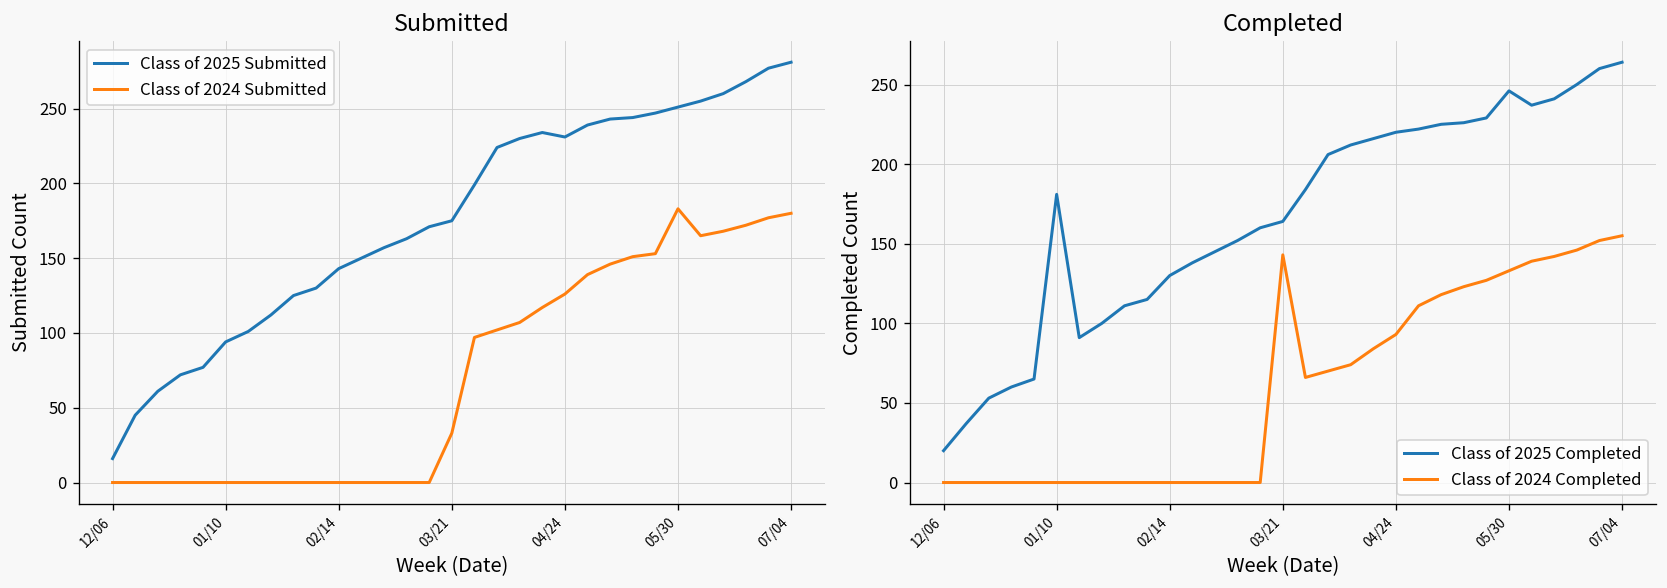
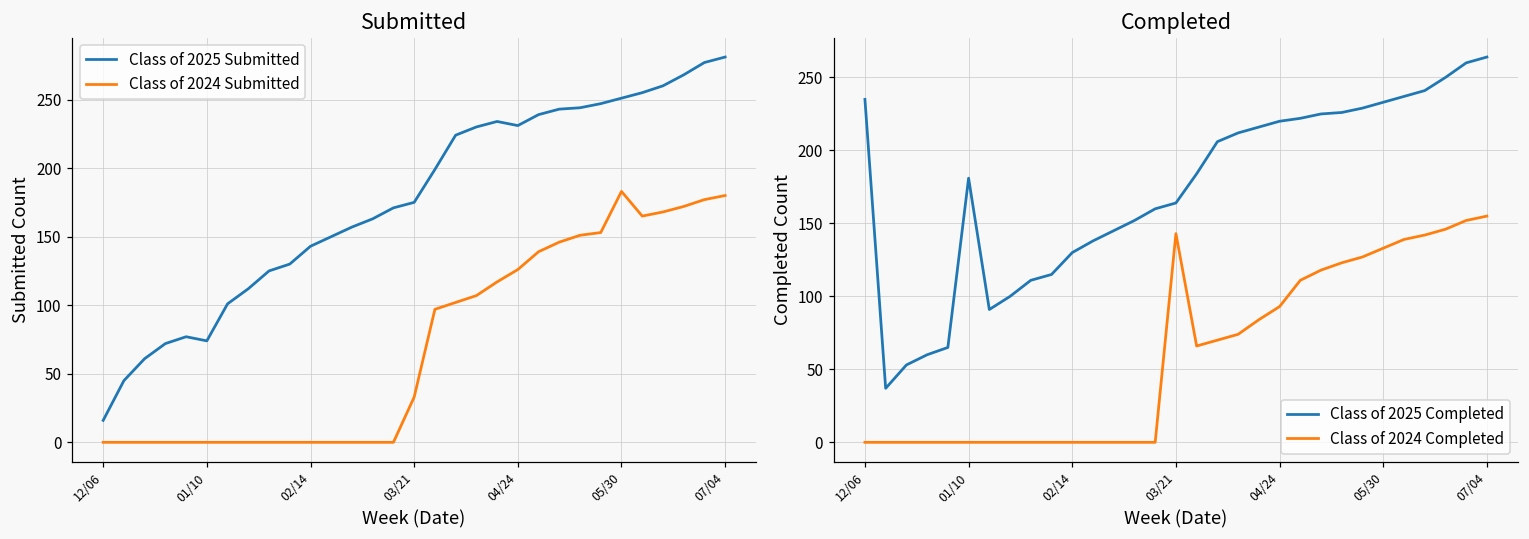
Submitted, Class of 2025 Submitted, 01/10: 94 -> 74
Completed, Class of 2025 Completed, 12/06: 20 -> 235
Completed, Class of 2025 Completed, 05/30: 246 -> 233
